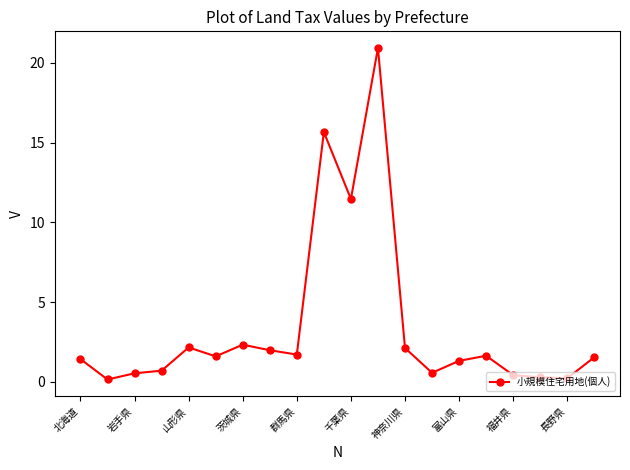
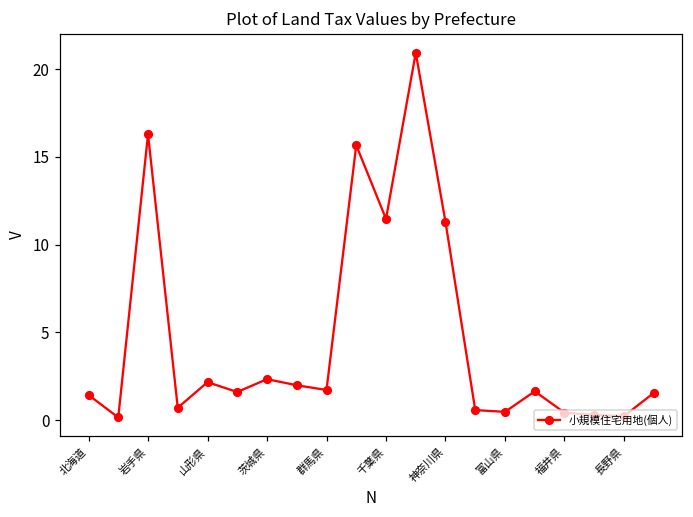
岩手県: 0.5 -> 16.3
神奈川県: 2.1 -> 11.3
富山県: 1.3 -> 0.5
